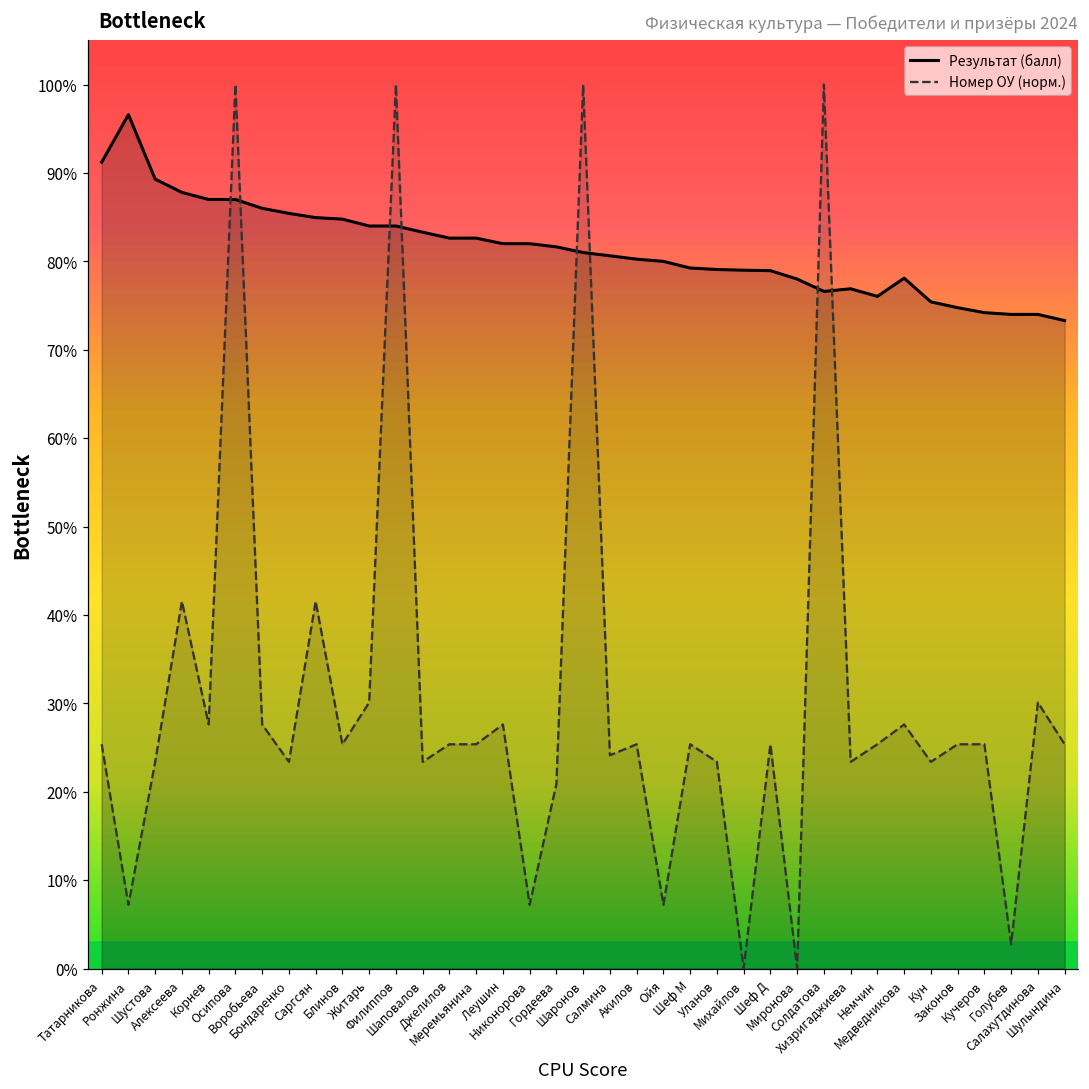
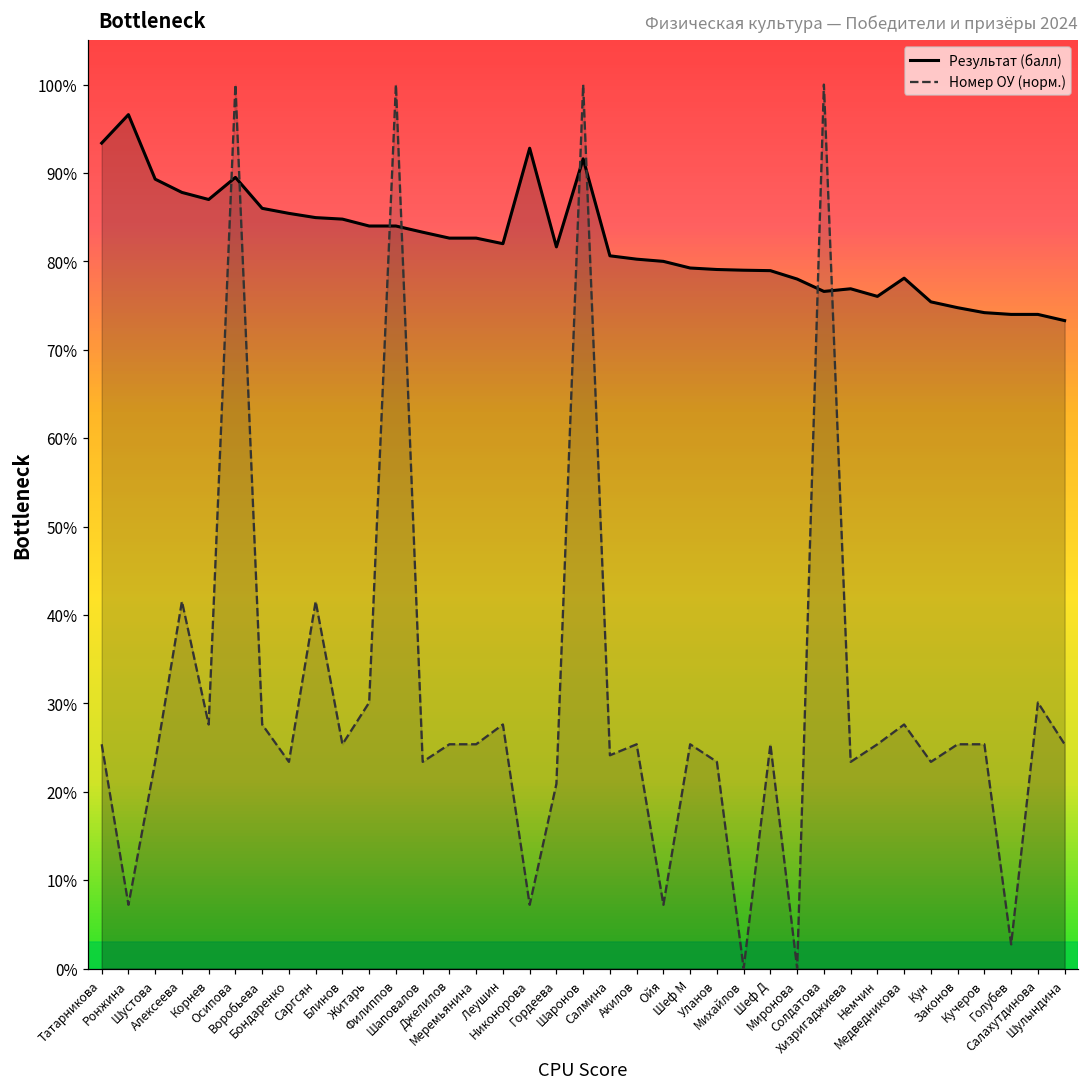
Результат (балл), Татарникова: 91% -> 93%
Результат (балл), Осипова: 87% -> 90%
Результат (балл), Никонорова: 82% -> 93%
Результат (балл), Шаронов: 81% -> 92%
